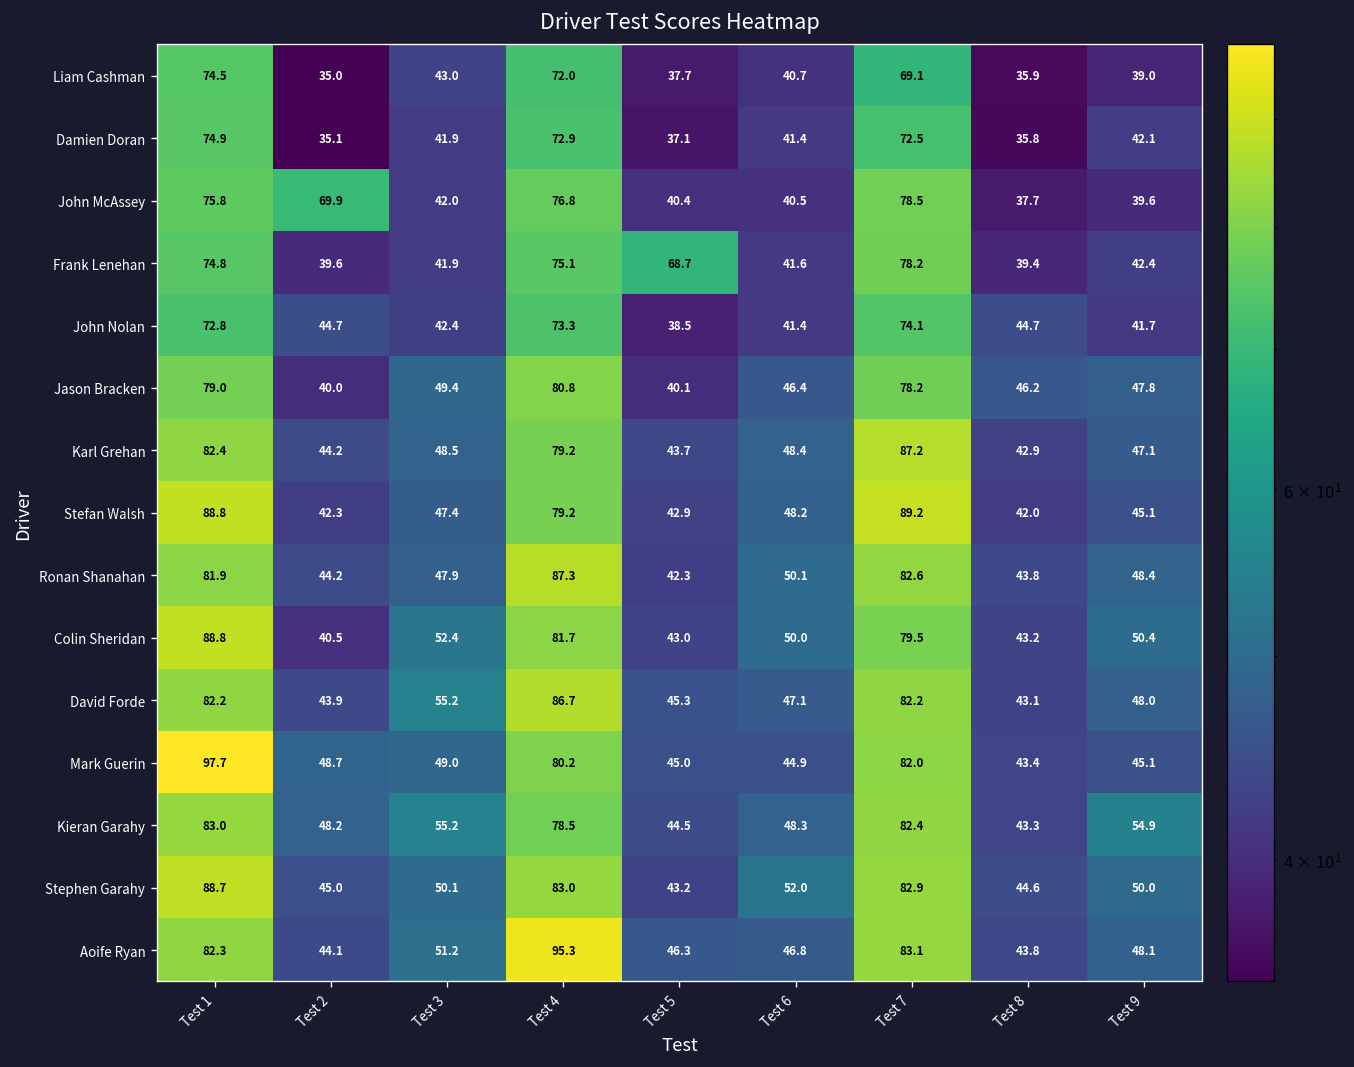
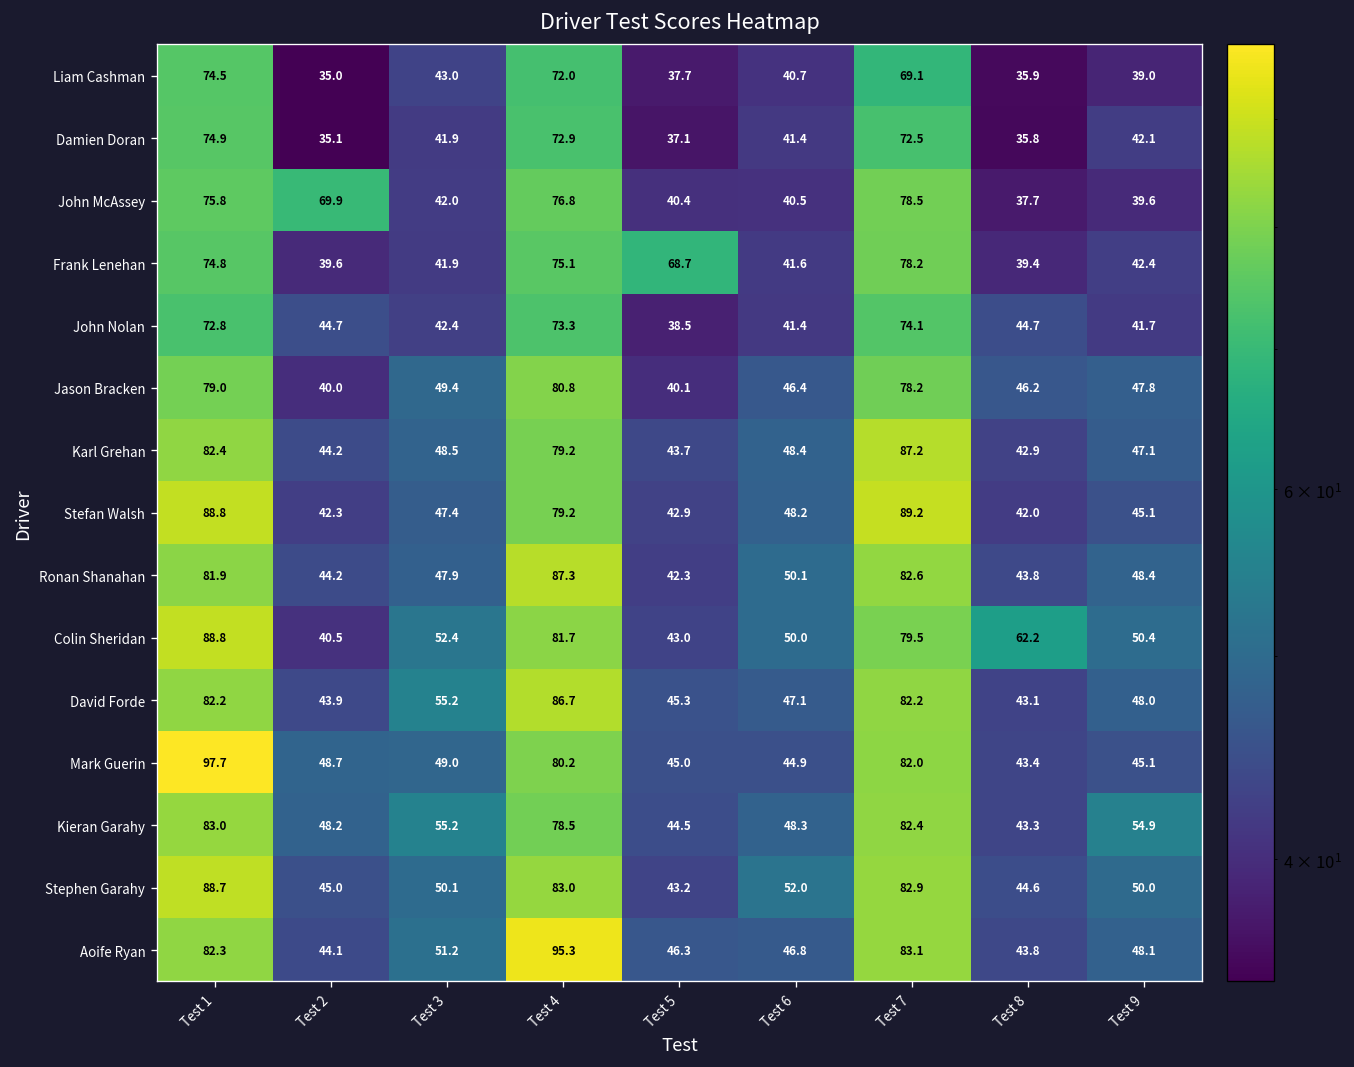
Colin Sheridan, Test 8: 43.2 -> 62.2
